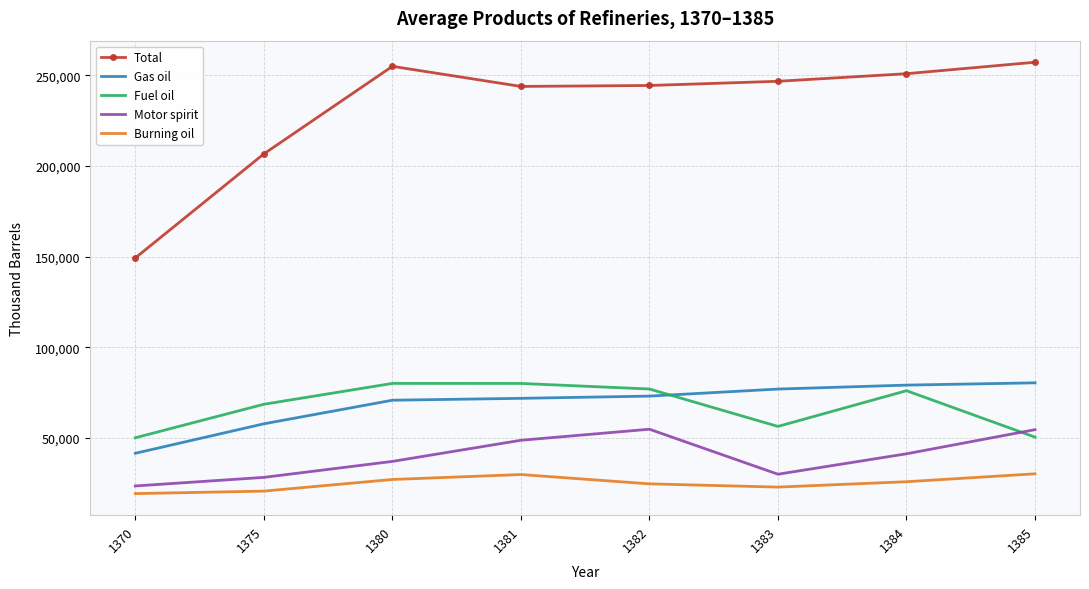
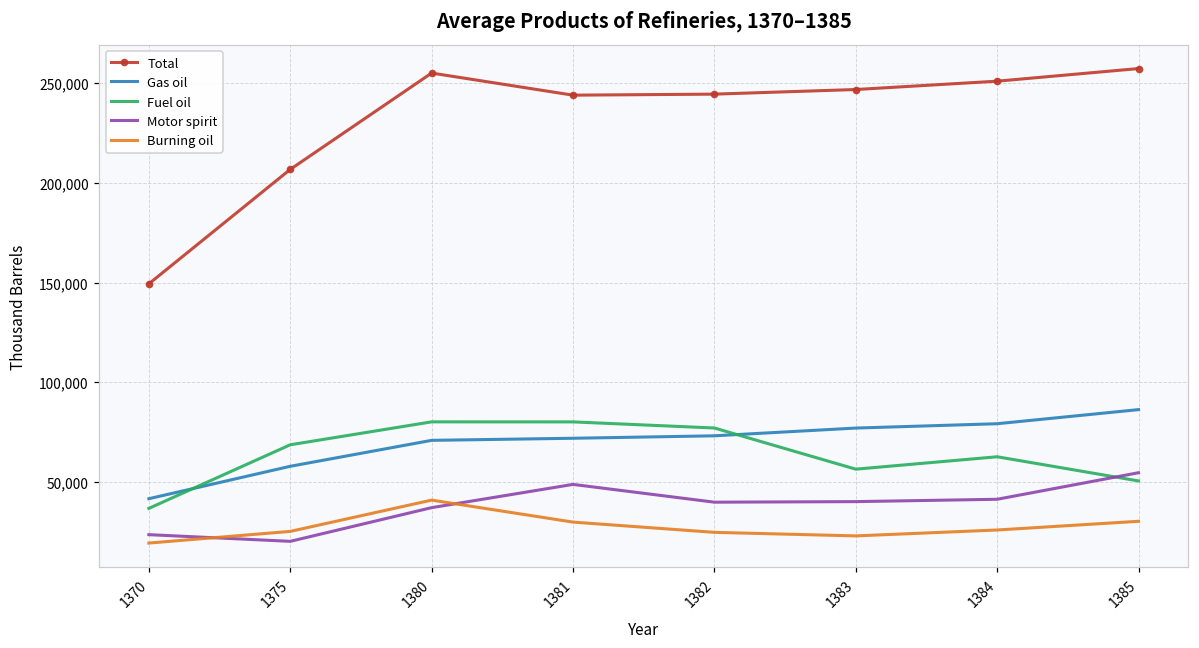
Fuel oil, 1370: 50,000 -> 37,000
Motor spirit, 1375: 28,000 -> 20,000
Burning oil, 1375: 21,000 -> 25,000
Burning oil, 1380: 27,000 -> 41,000
Motor spirit, 1382: 55,000 -> 40,000
Motor spirit, 1383: 30,000 -> 40,000
Fuel oil, 1384: 76,000 -> 63,000
Gas oil, 1385: 80,000 -> 86,000
